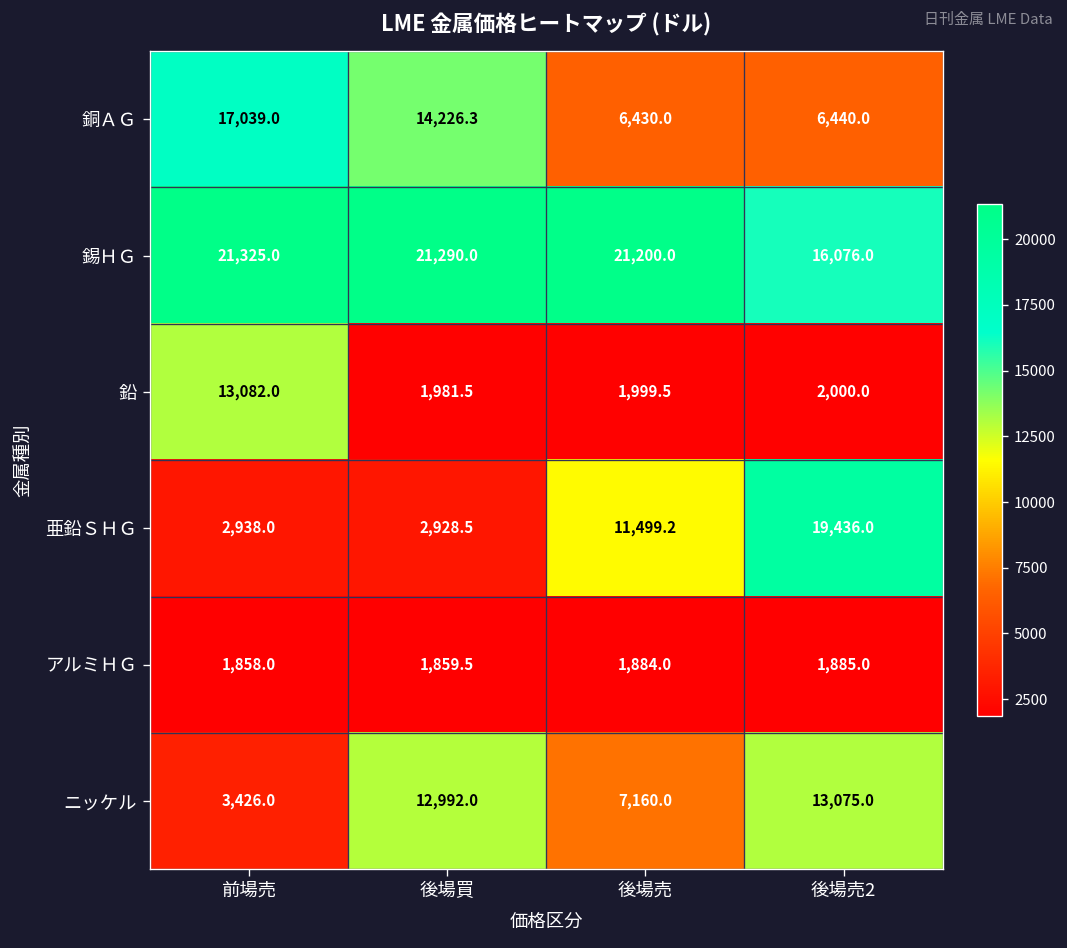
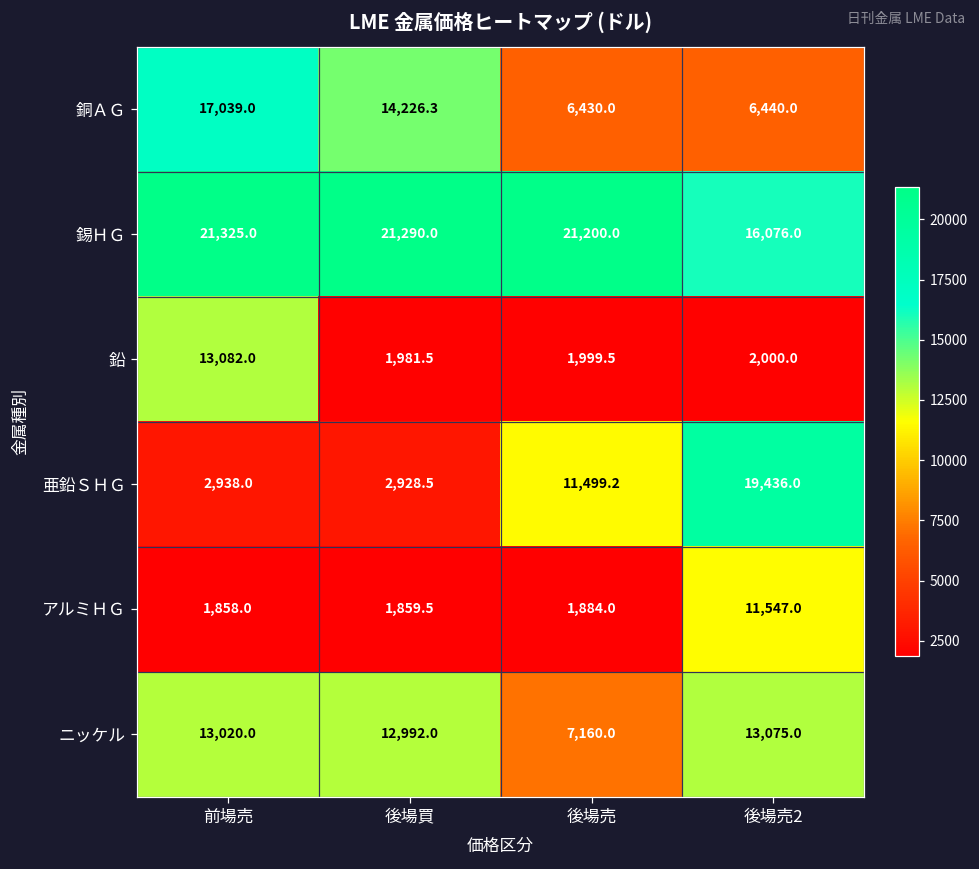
アルミＨＧ, 後場売2: 1,885.0 -> 11,547.0
ニッケル, 前場売: 3,426.0 -> 13,020.0
